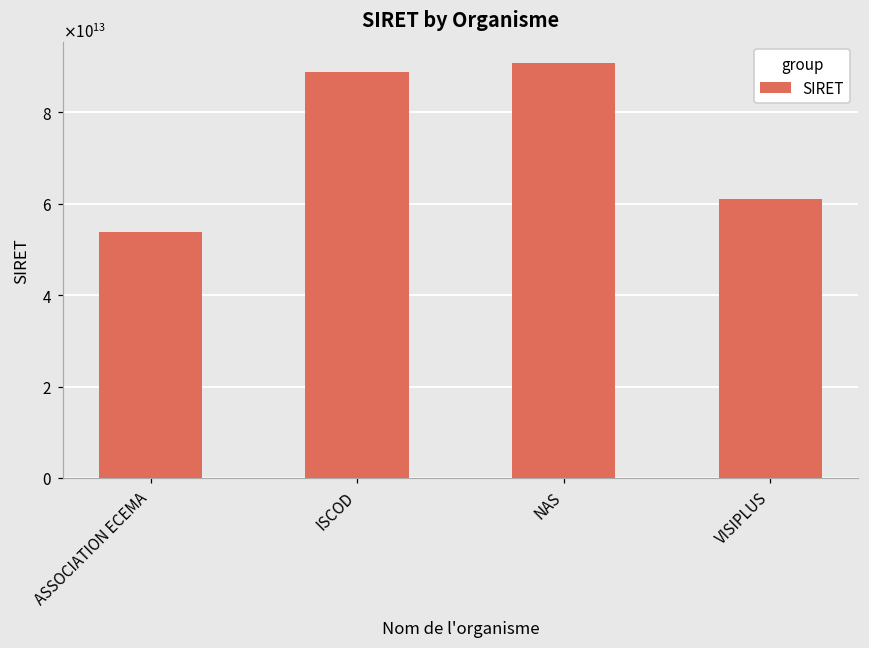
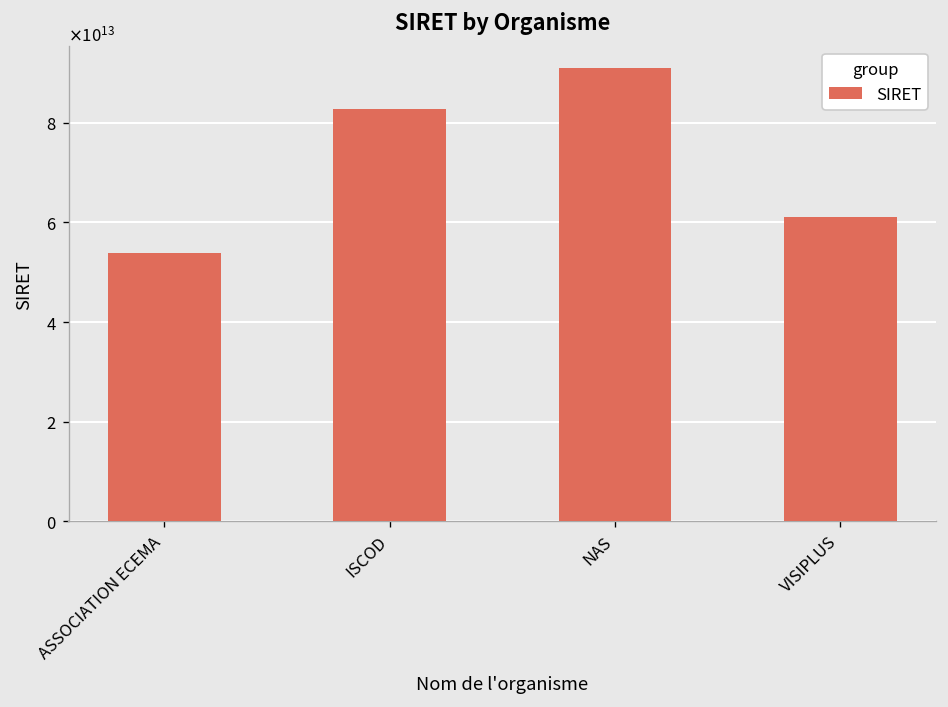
ISCOD: 89000000000000 -> 83000000000000
